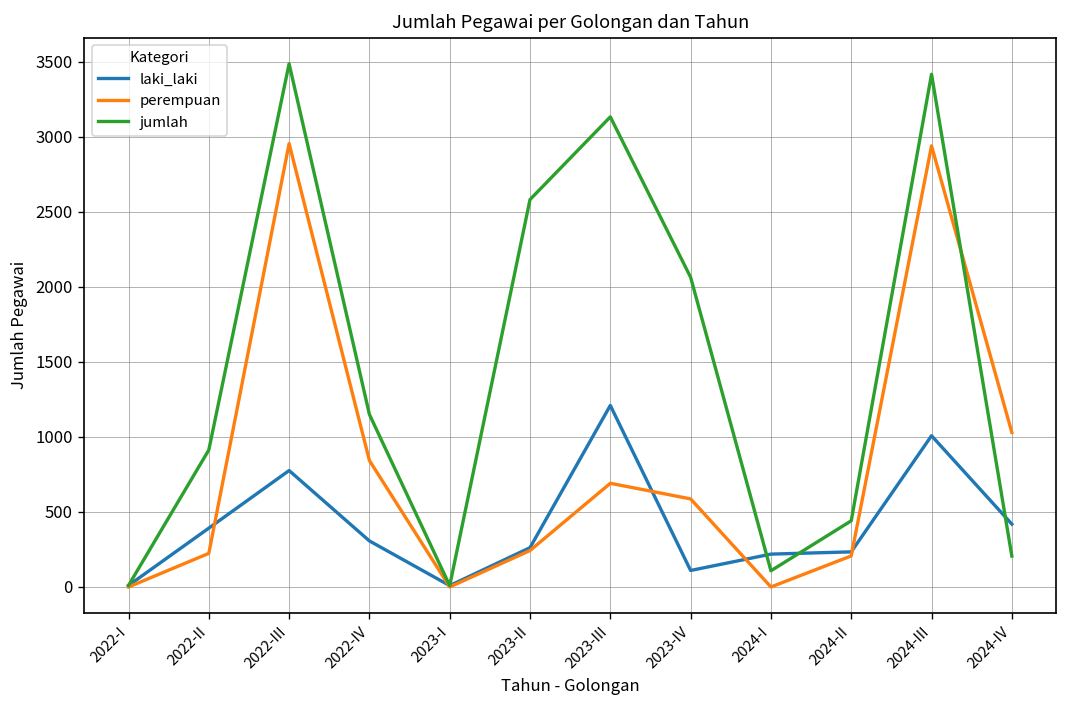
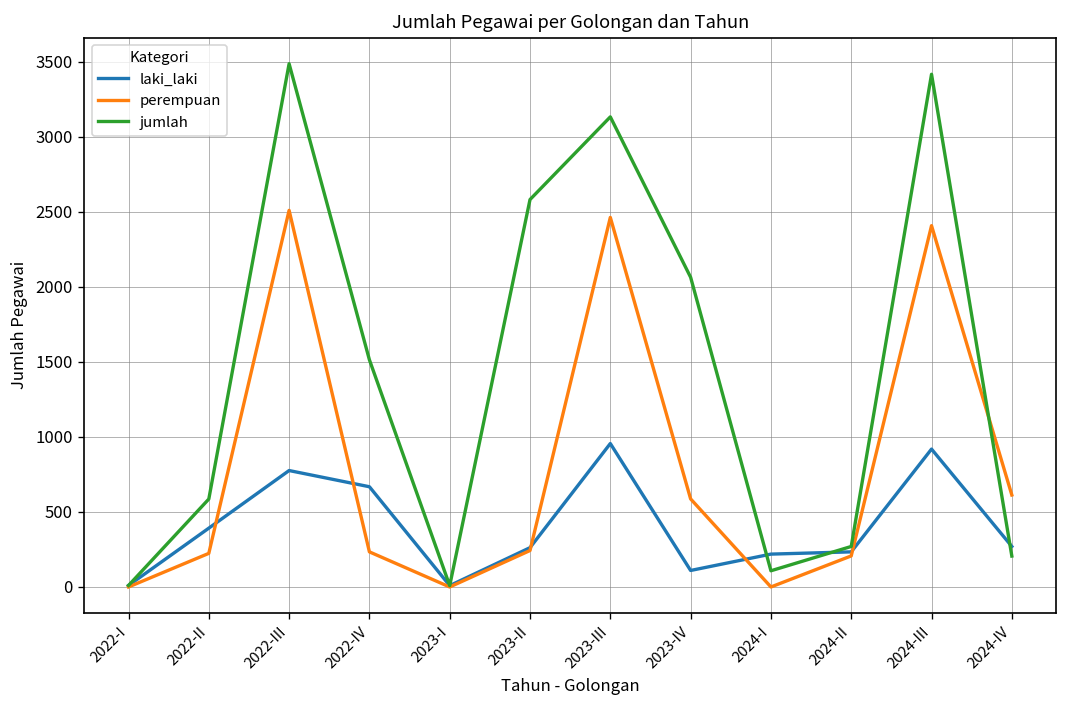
jumlah, 2022-II: 910 -> 590
perempuan, 2022-III: 2960 -> 2510
laki_laki, 2022-IV: 310 -> 670
perempuan, 2022-IV: 840 -> 230
jumlah, 2022-IV: 1150 -> 1510
laki_laki, 2023-III: 1210 -> 960
perempuan, 2023-III: 690 -> 2460
jumlah, 2024-II: 440 -> 270
laki_laki, 2024-III: 1010 -> 920
perempuan, 2024-III: 2940 -> 2410
laki_laki, 2024-IV: 420 -> 270
perempuan, 2024-IV: 1030 -> 610
